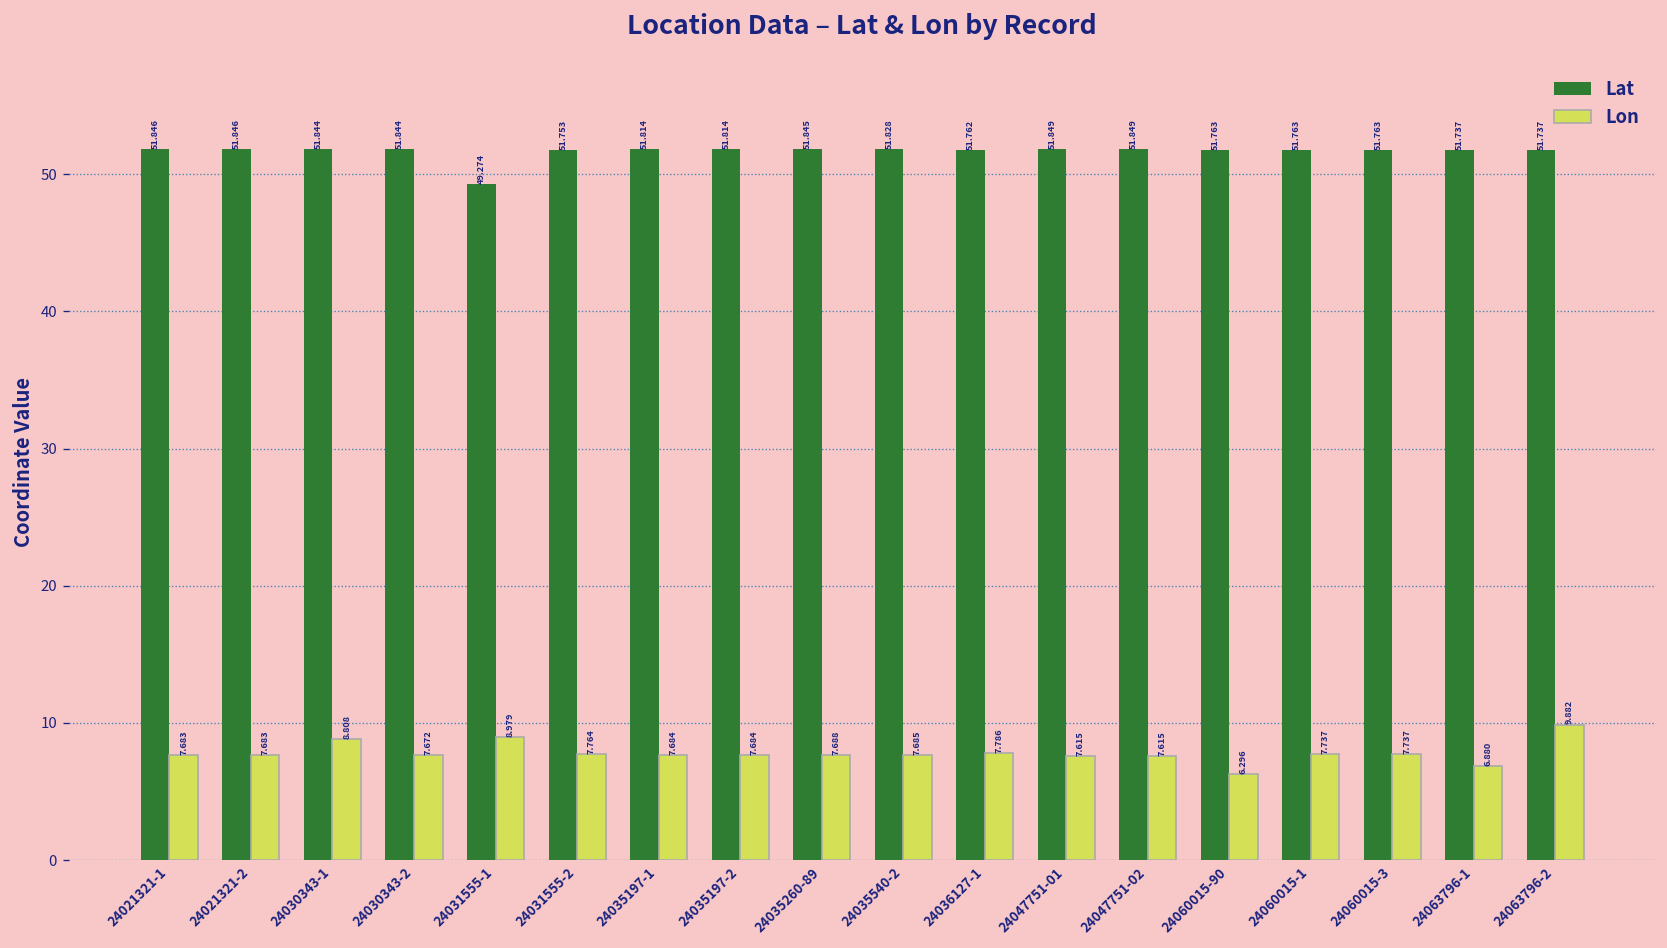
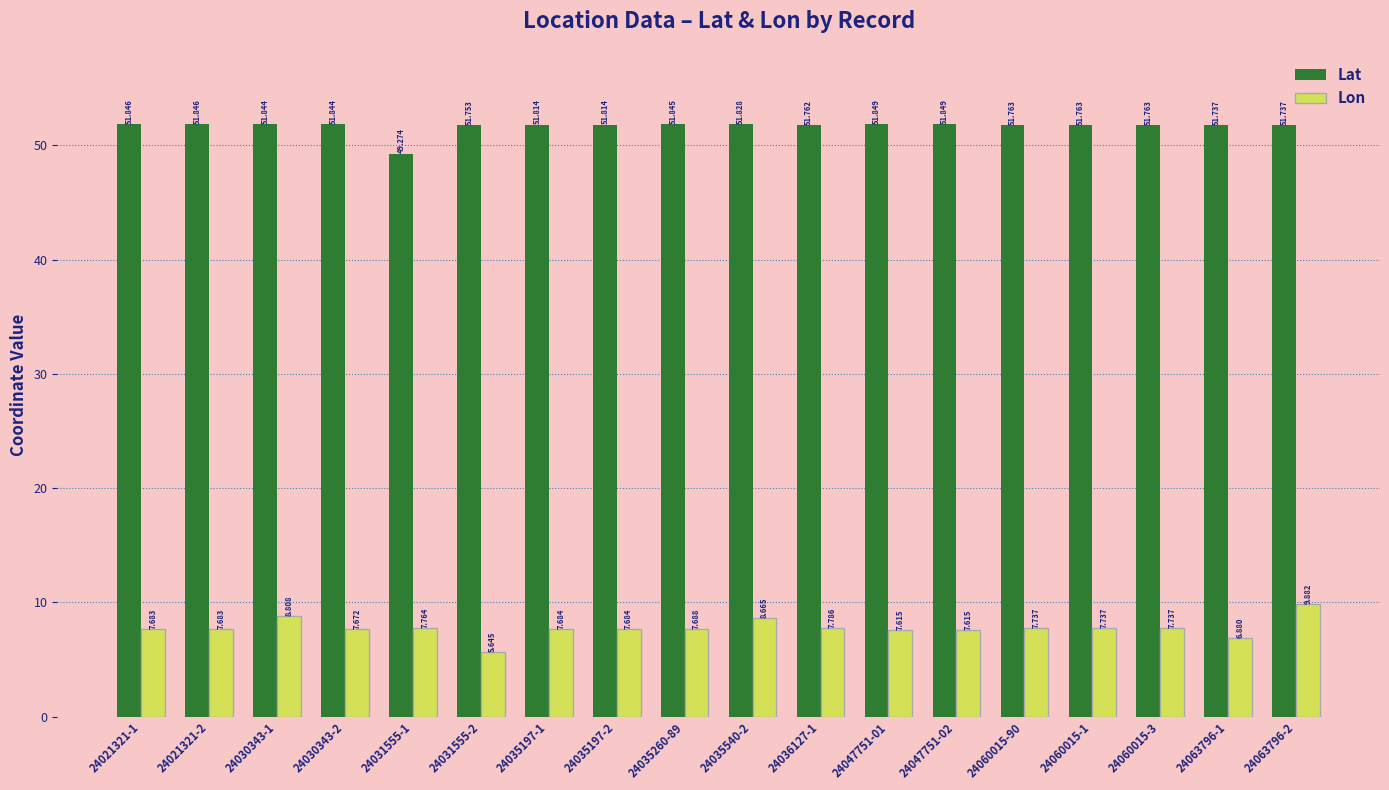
Lon, 24031555-1: 8.979 -> 7.764
Lon, 24031555-2: 7.764 -> 5.645
Lon, 24035540-2: 7.685 -> 8.665
Lon, 24060015-90: 6.296 -> 7.737
